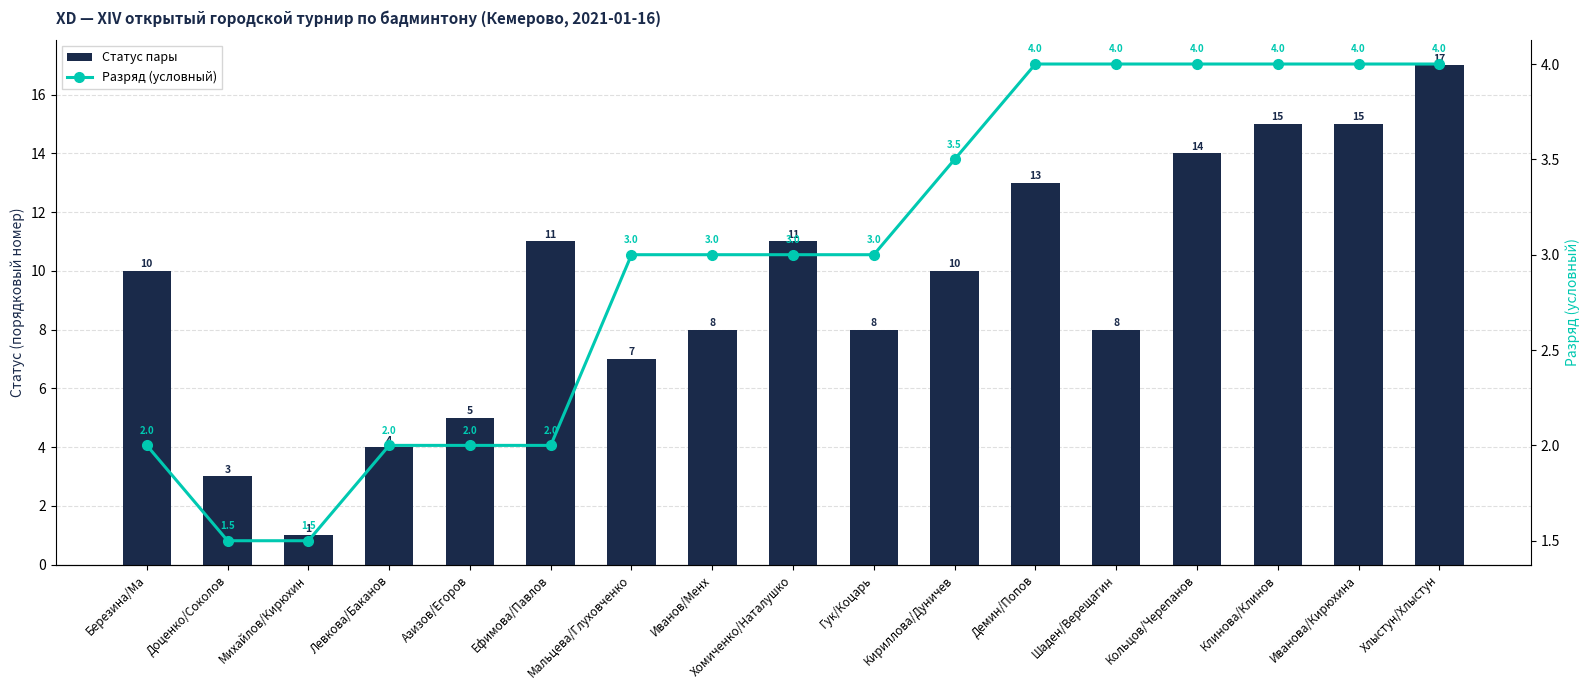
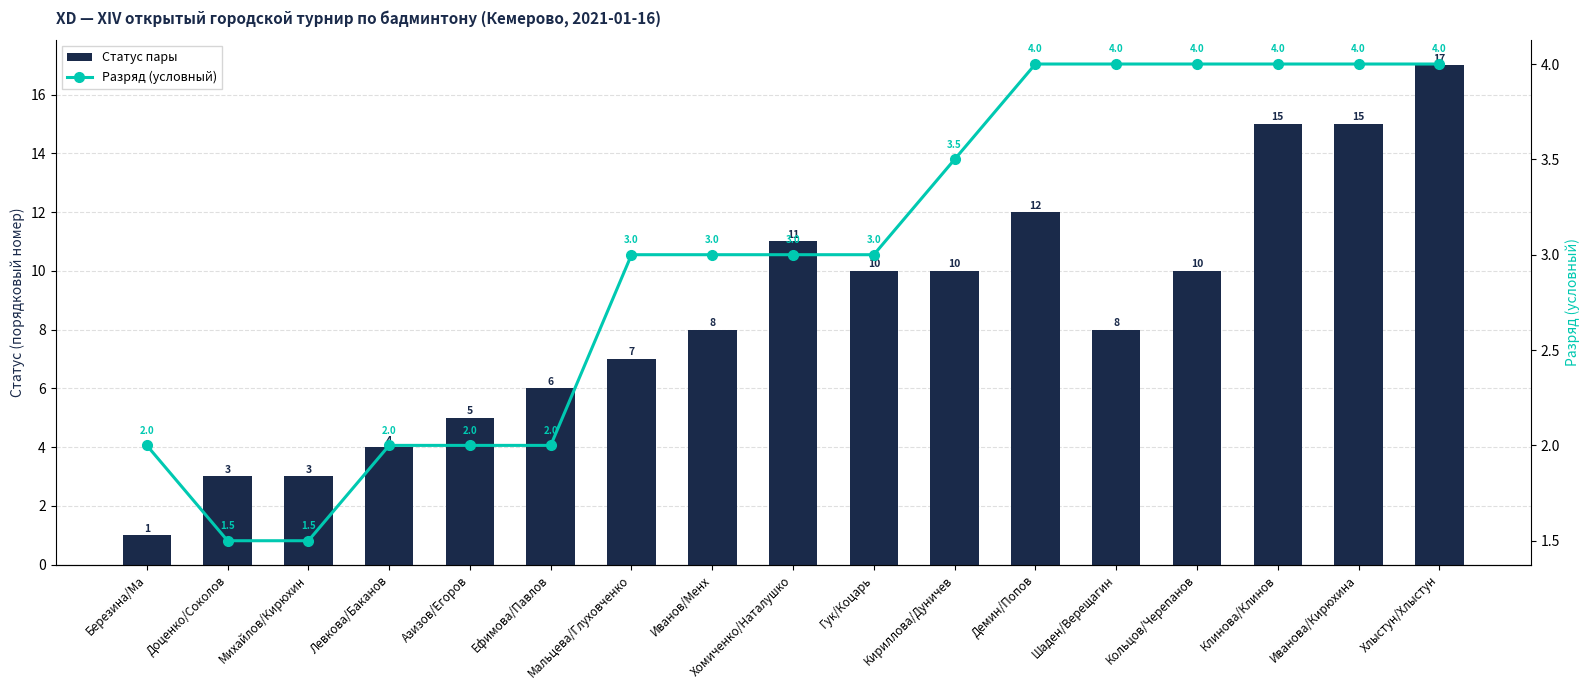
Статус пары, Березина/Ма: 10 -> 1
Статус пары, Михайлов/Кирюхин: 1 -> 3
Статус пары, Ефимова/Павлов: 11 -> 6
Статус пары, Гук/Коцарь: 8 -> 10
Статус пары, Демин/Попов: 13 -> 12
Статус пары, Кольцов/Черепанов: 14 -> 10
